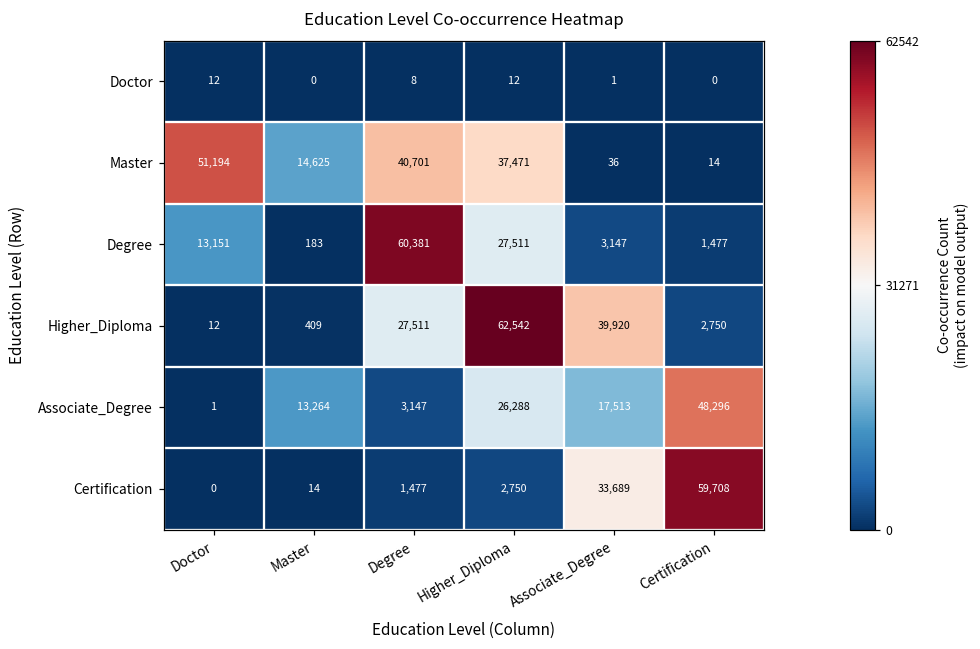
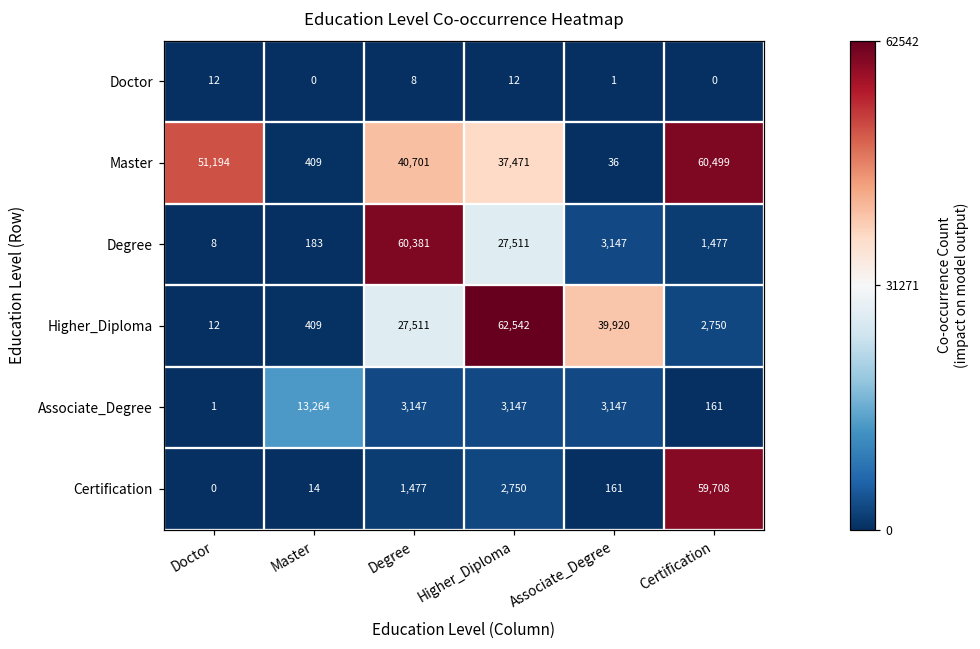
Master, Master: 14,625 -> 409
Master, Certification: 14 -> 60,499
Degree, Doctor: 13,151 -> 8
Associate_Degree, Higher_Diploma: 26,288 -> 3,147
Associate_Degree, Associate_Degree: 17,513 -> 3,147
Associate_Degree, Certification: 48,296 -> 161
Certification, Associate_Degree: 33,689 -> 161
